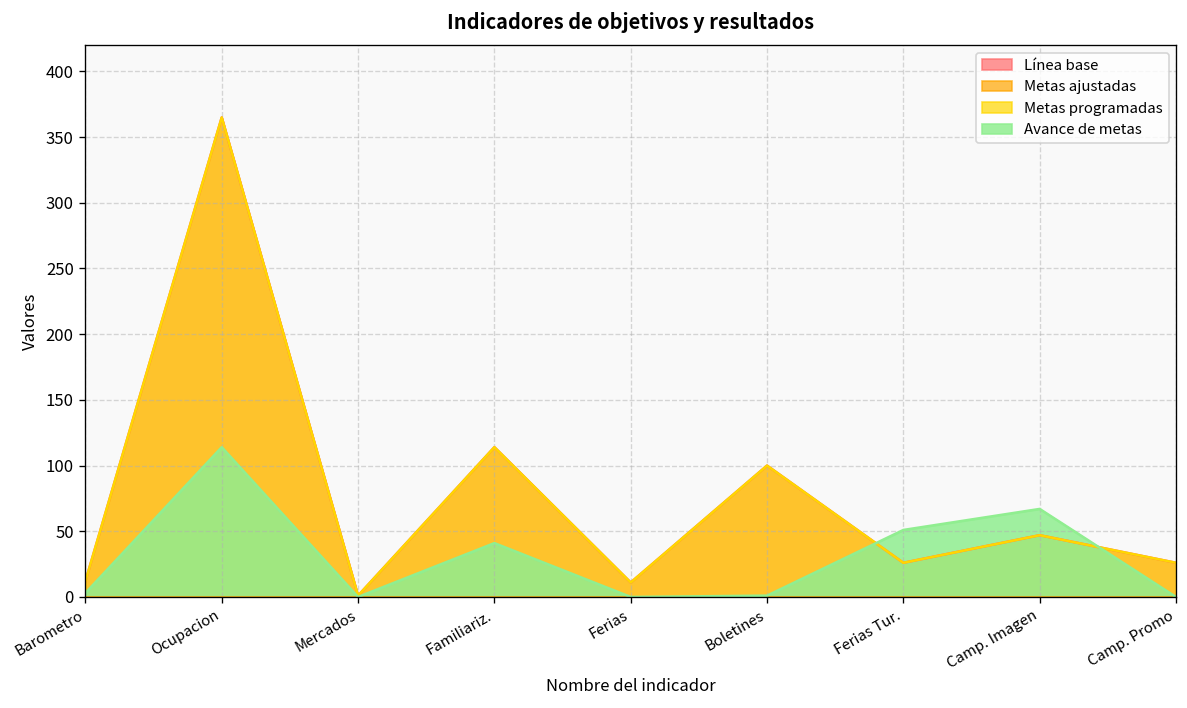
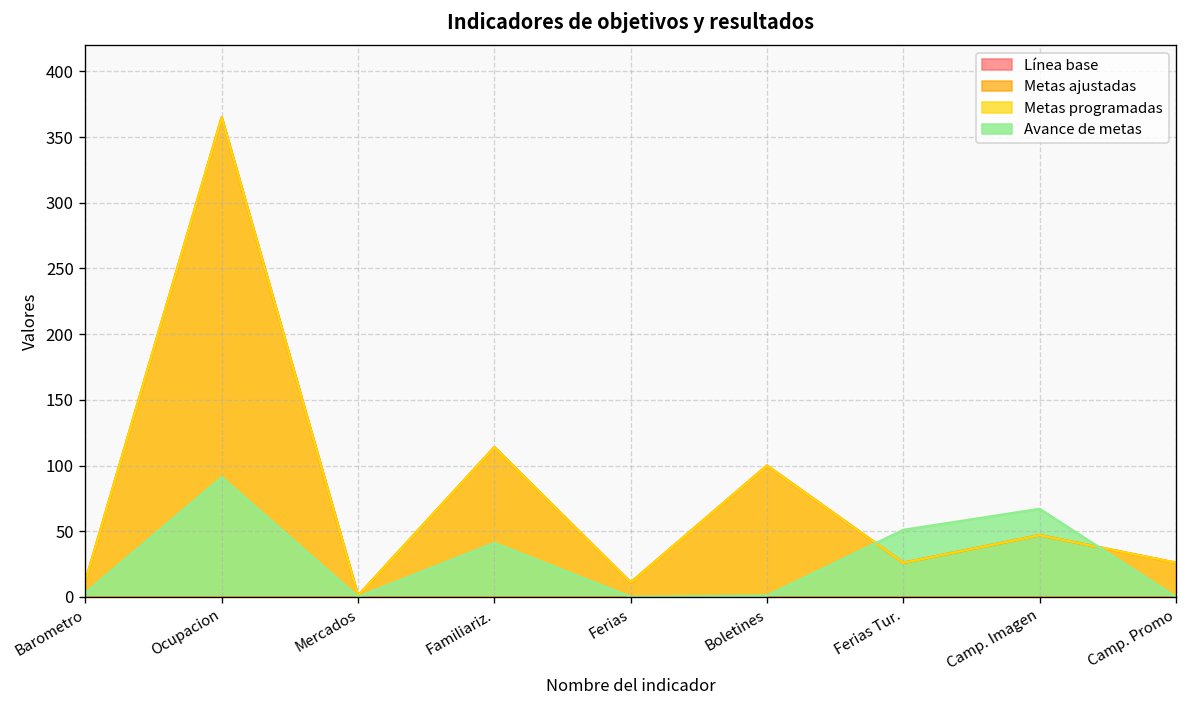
Avance de metas, Ocupacion: 114 -> 91
